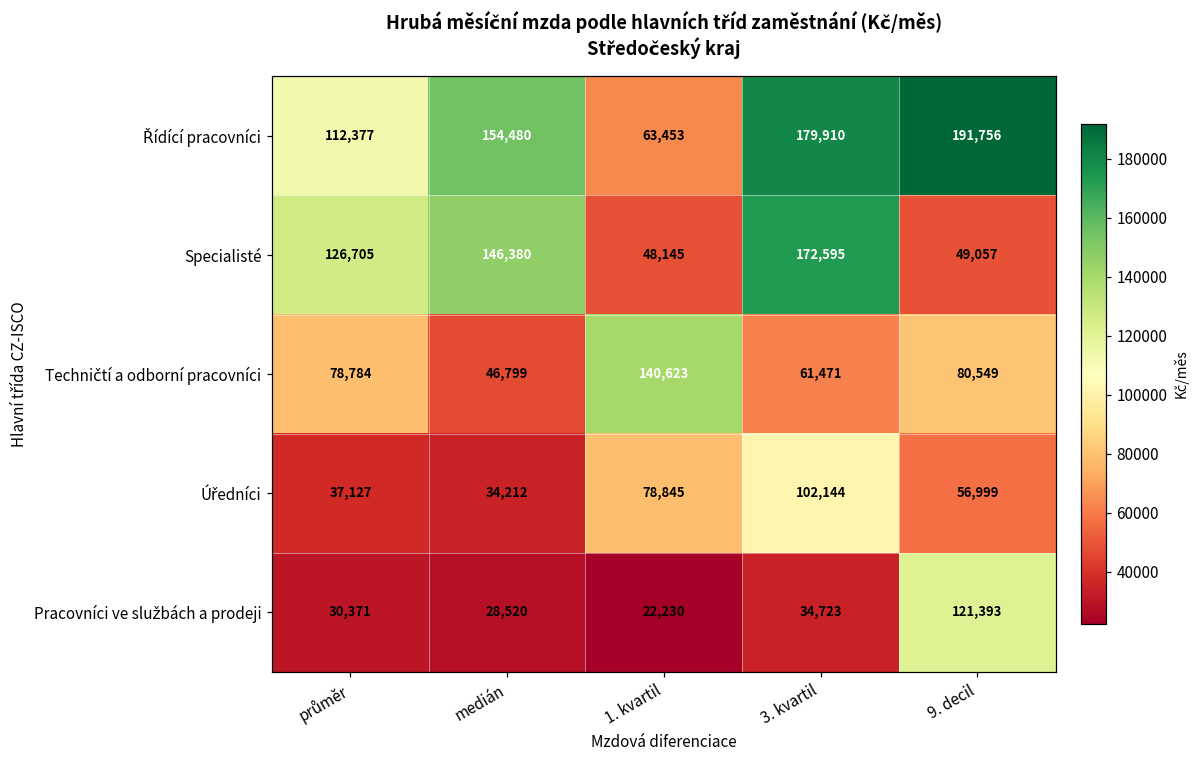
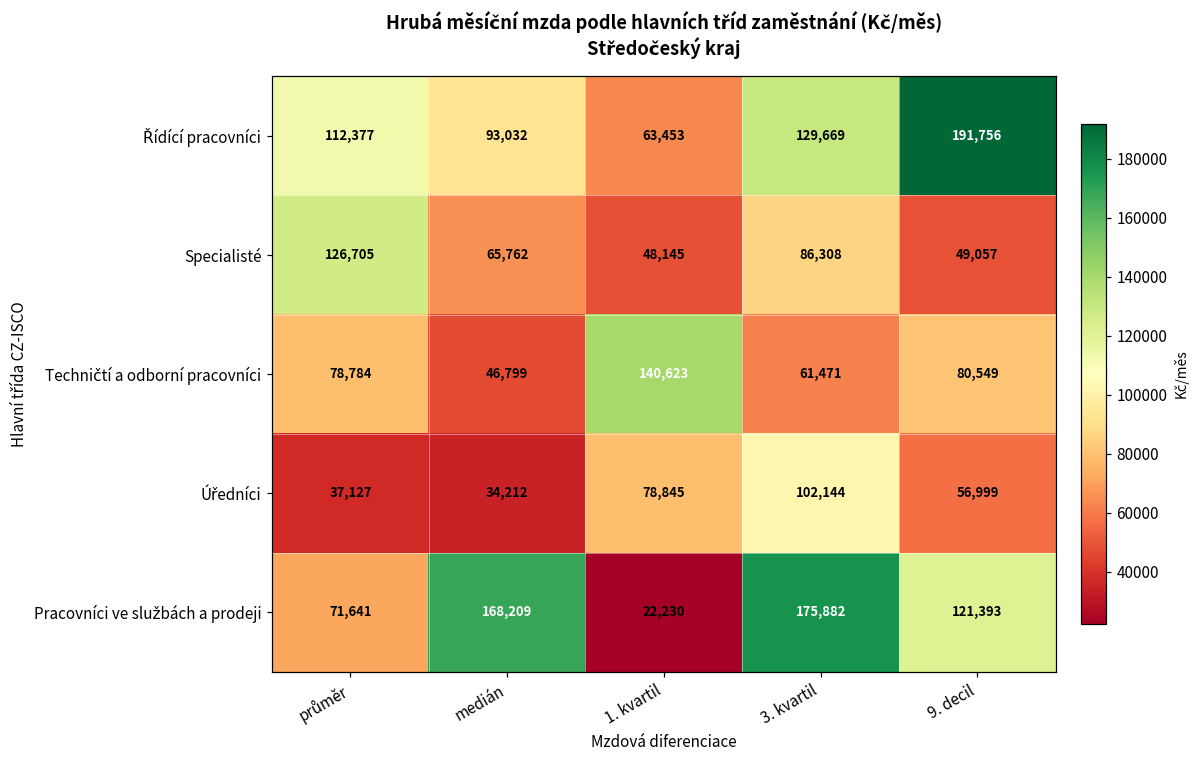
Řídící pracovníci, medián: 154,480 -> 93,032
Řídící pracovníci, 3. kvartil: 179,910 -> 129,669
Specialisté, medián: 146,380 -> 65,762
Specialisté, 3. kvartil: 172,595 -> 86,308
Pracovníci ve službách a prodeji, průměr: 30,371 -> 71,641
Pracovníci ve službách a prodeji, medián: 28,520 -> 168,209
Pracovníci ve službách a prodeji, 3. kvartil: 34,723 -> 175,882
